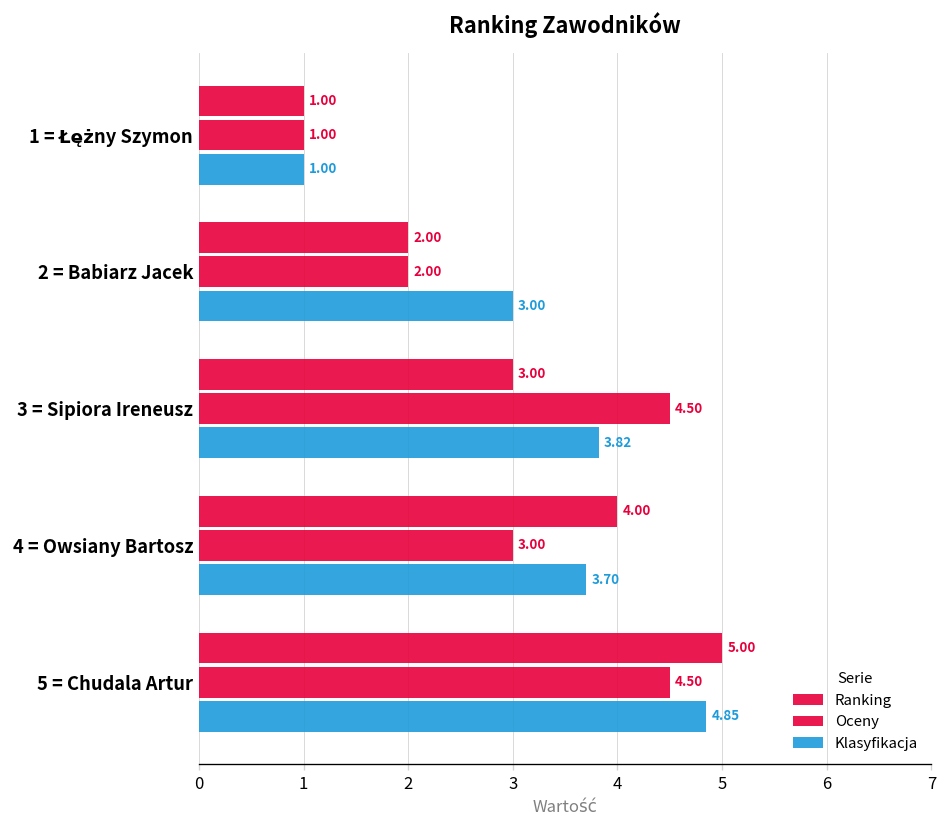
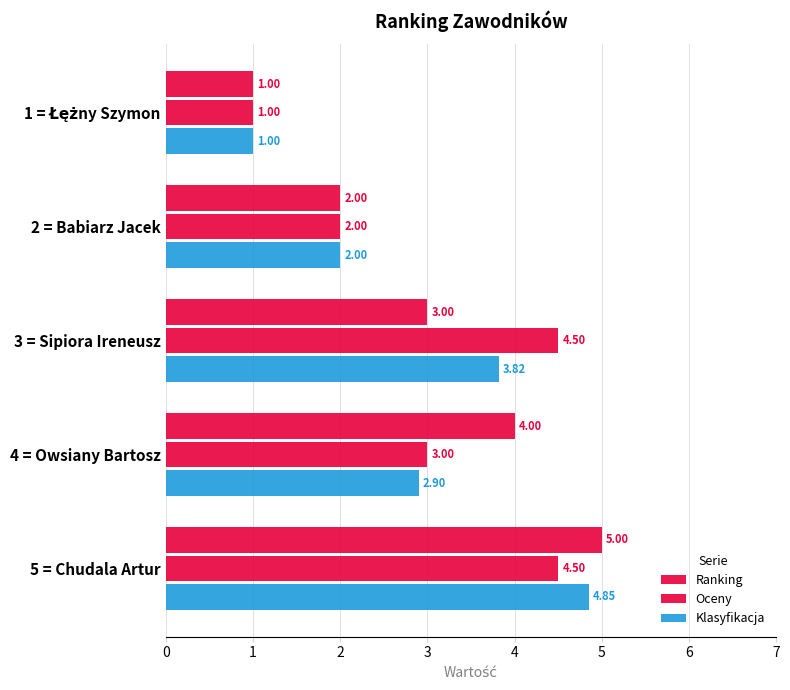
Klasyfikacja, 2 = Babiarz Jacek: 3.00 -> 2.00
Klasyfikacja, 4 = Owsiany Bartosz: 3.70 -> 2.90
